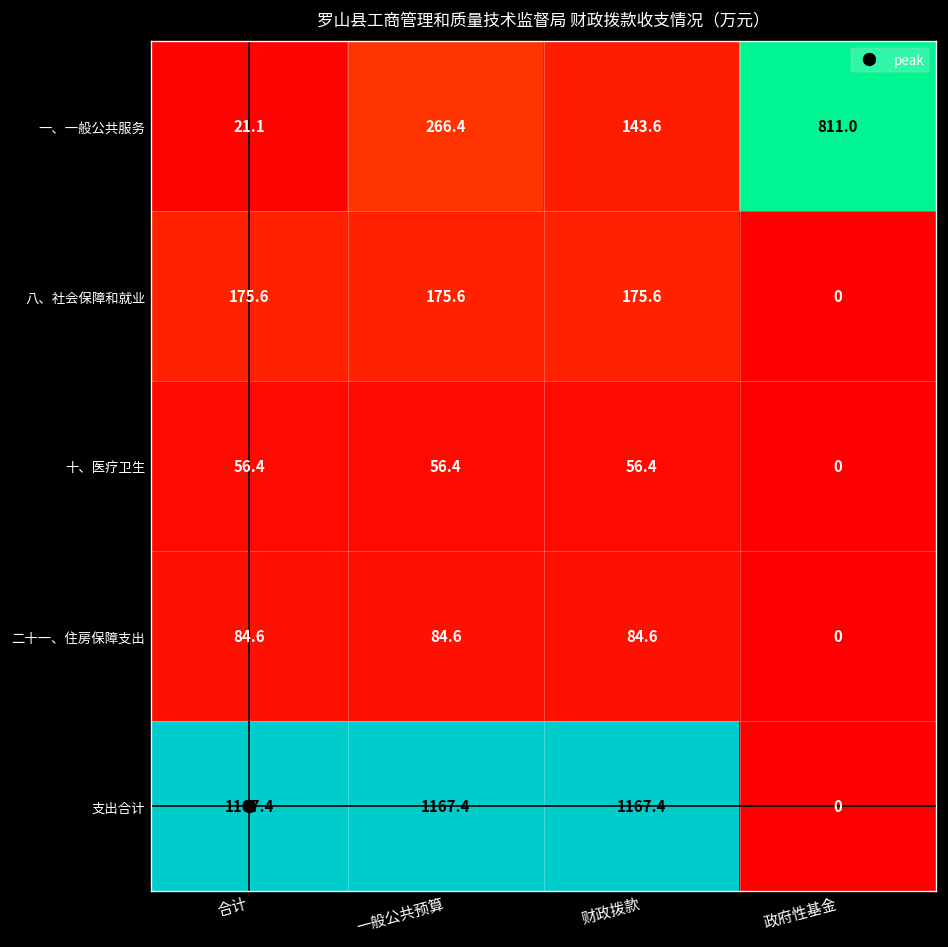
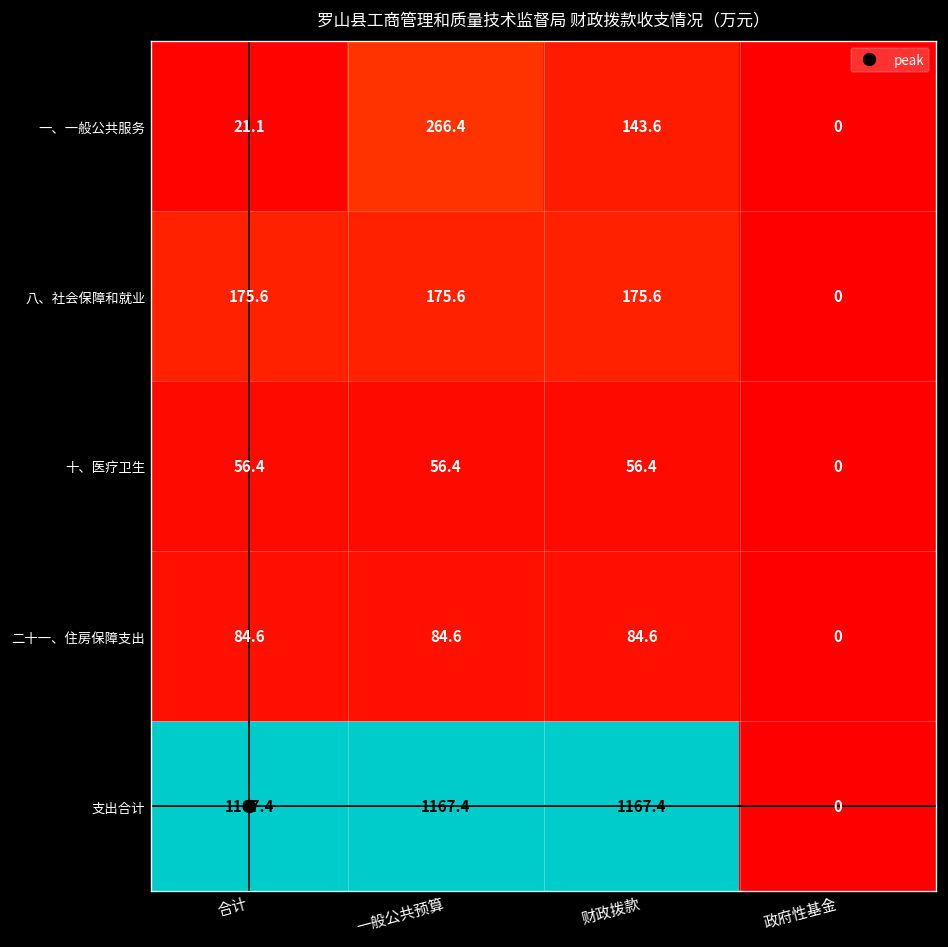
一、一般公共服务, 政府性基金: 811.0 -> 0
